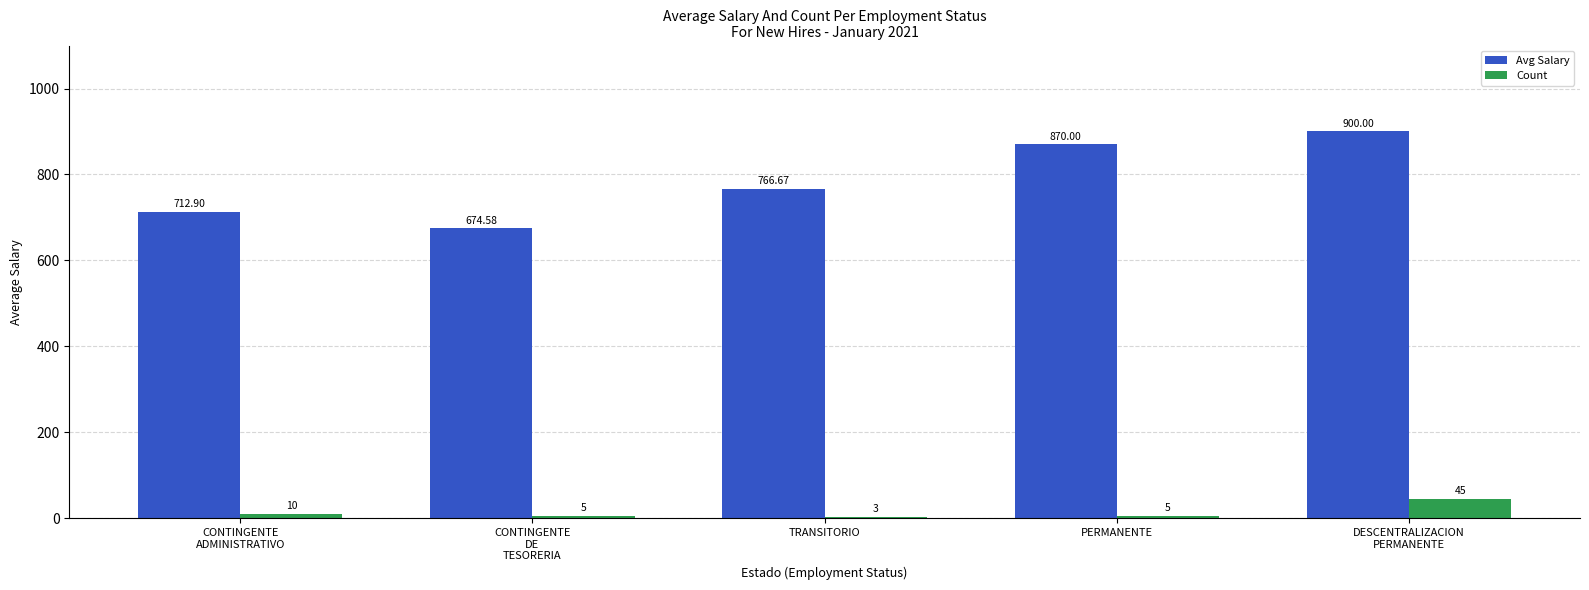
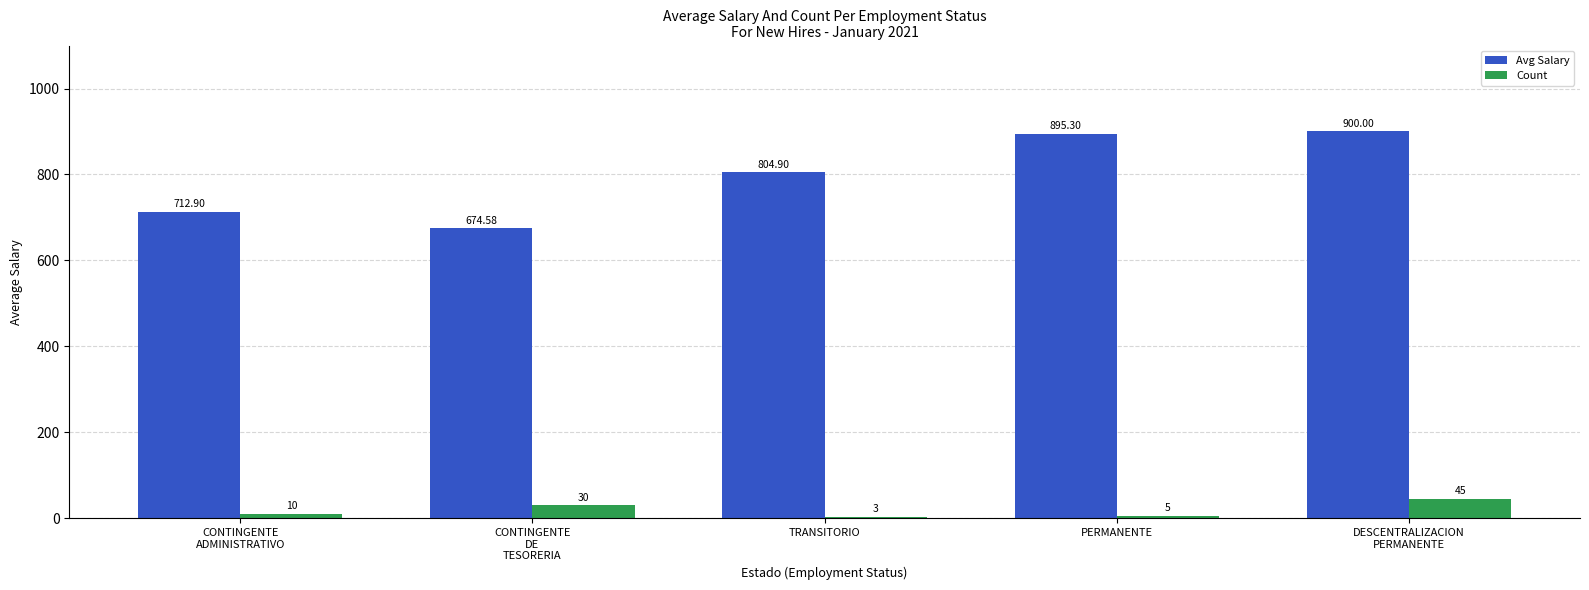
Count, CONTINGENTE DE TESORERIA: 5 -> 30
Avg Salary, TRANSITORIO: 766.67 -> 804.90
Avg Salary, PERMANENTE: 870.00 -> 895.30
